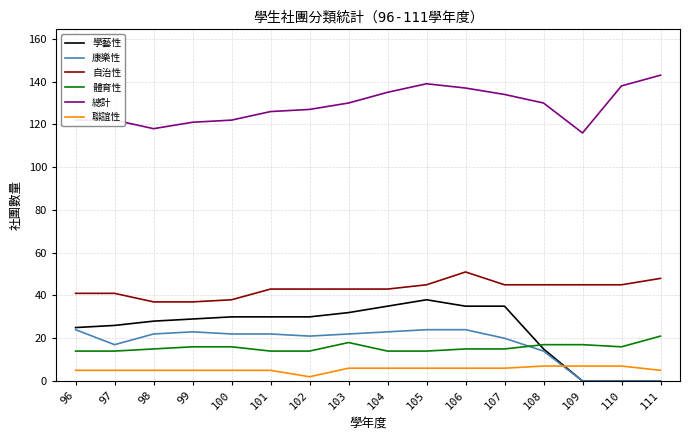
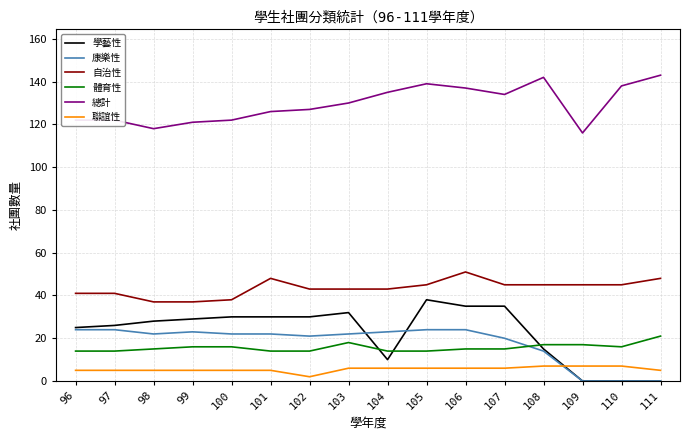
康樂性, 97: 17 -> 24
自治性, 101: 43 -> 48
學藝性, 104: 35 -> 10
總計, 108: 130 -> 142
